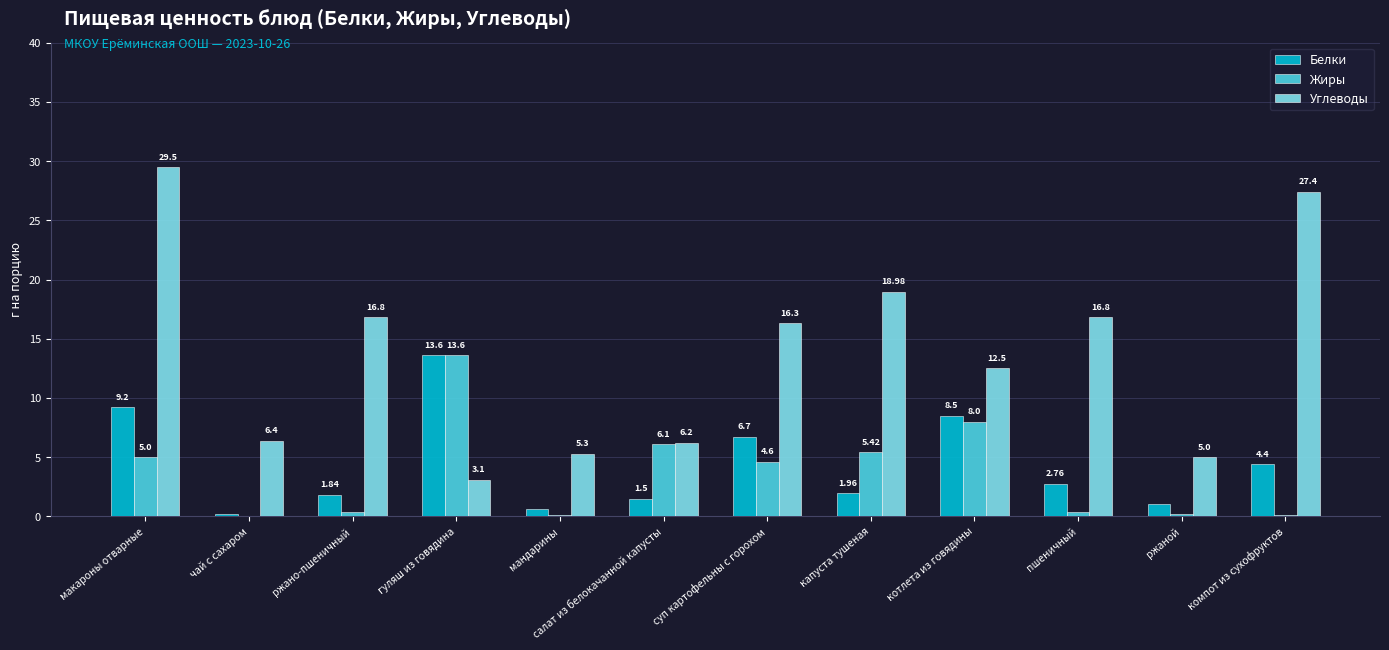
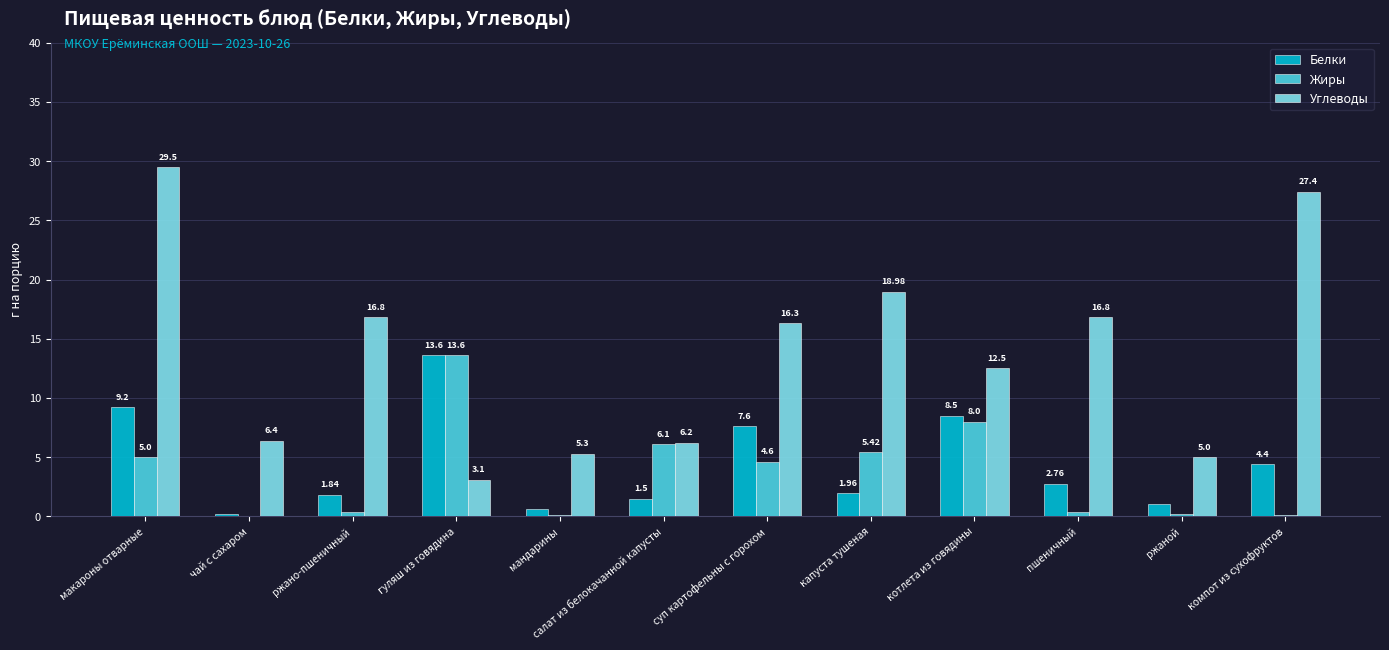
Белки, суп картофельны с горохом: 6.7 -> 7.6
